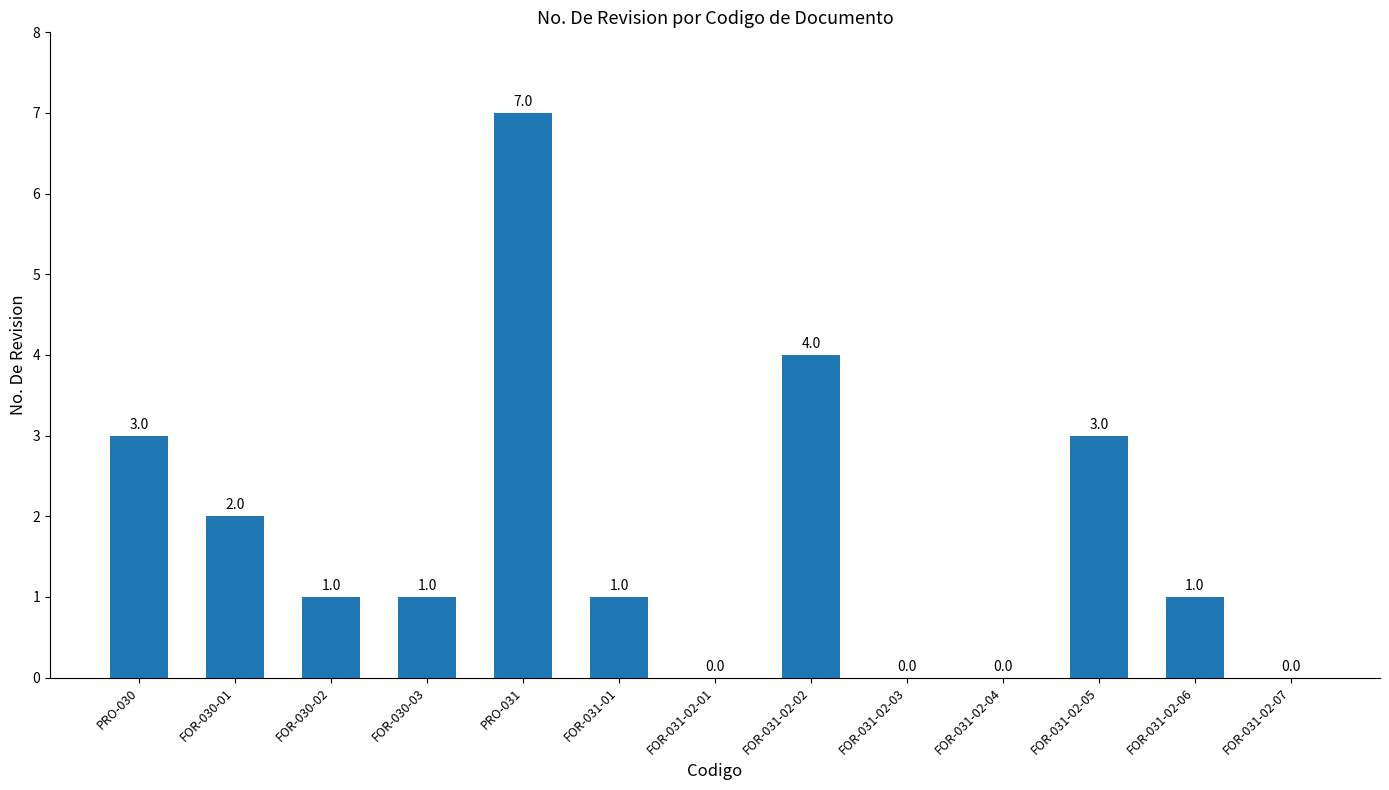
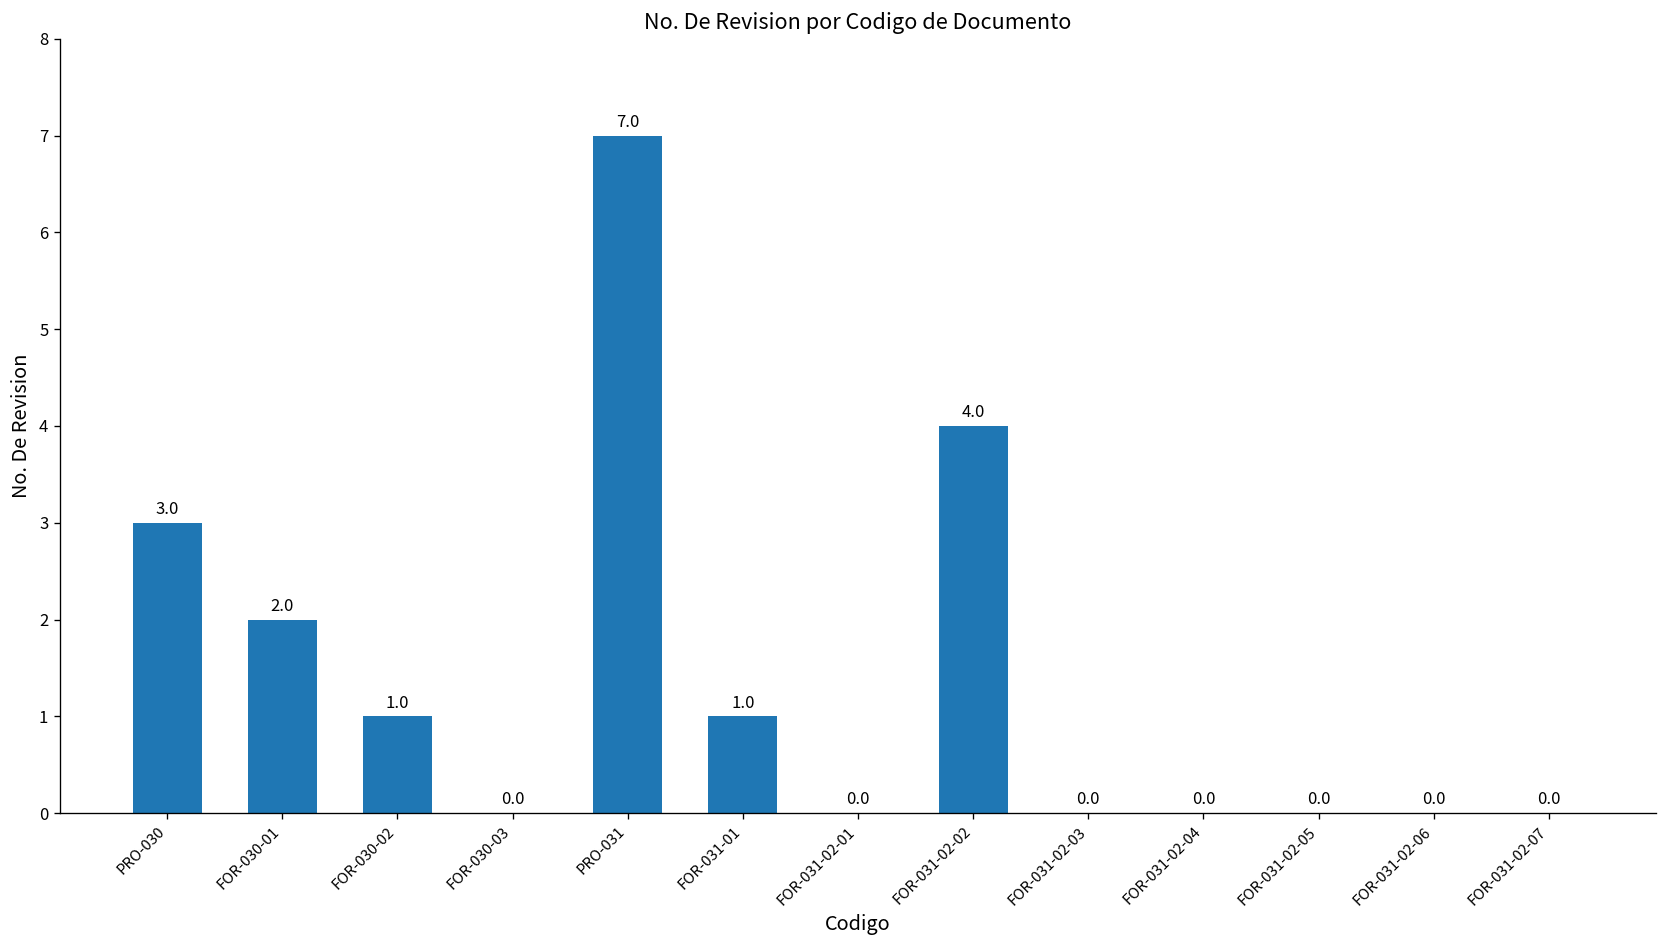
FOR-030-03: 1.0 -> 0.0
FOR-031-02-05: 3.0 -> 0.0
FOR-031-02-06: 1.0 -> 0.0
